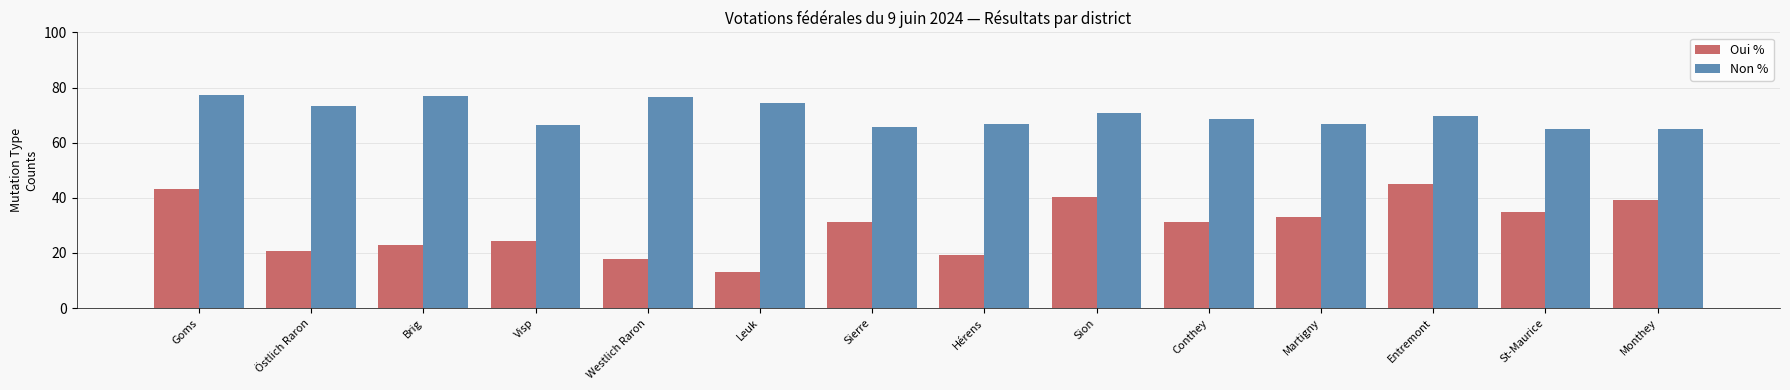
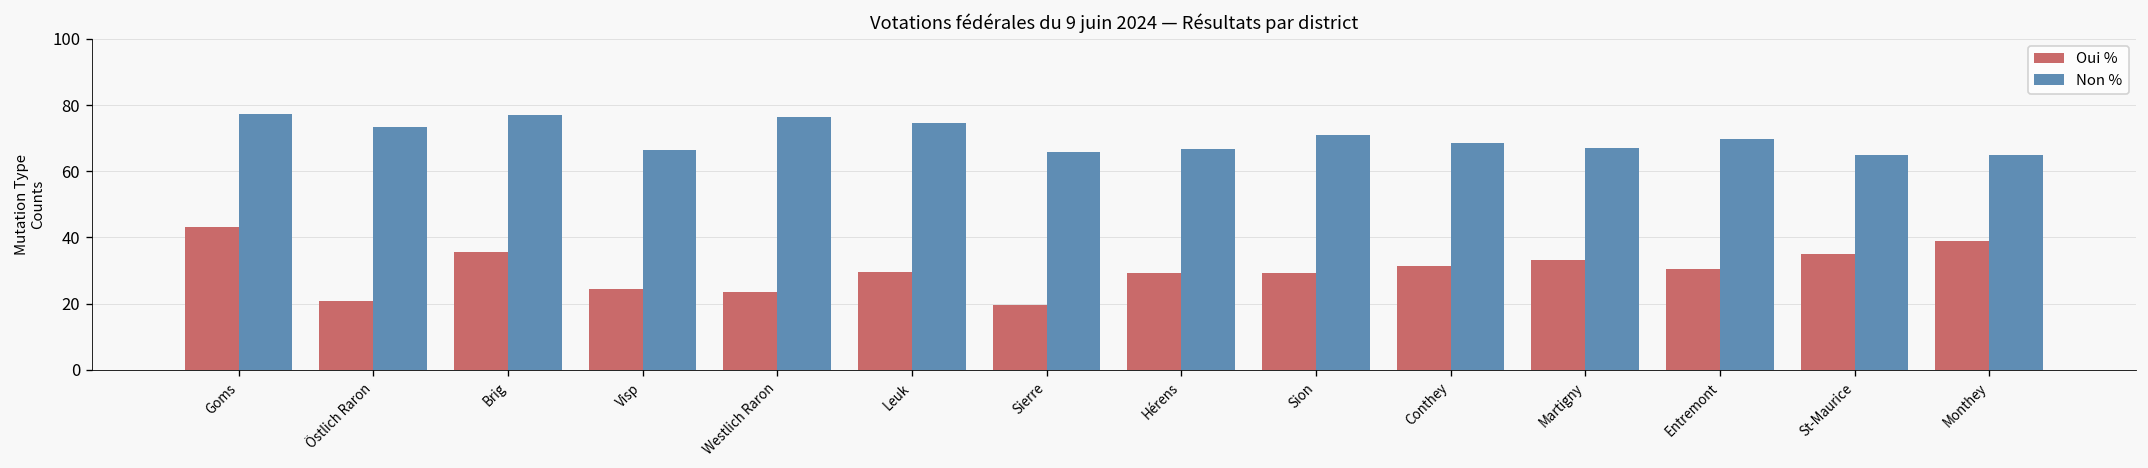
Oui %, Brig: 23 -> 36
Oui %, Westlich Raron: 18 -> 24
Oui %, Leuk: 13 -> 30
Oui %, Sierre: 31 -> 19
Oui %, Hérens: 19 -> 29
Oui %, Sion: 40 -> 29
Oui %, Entremont: 45 -> 30
